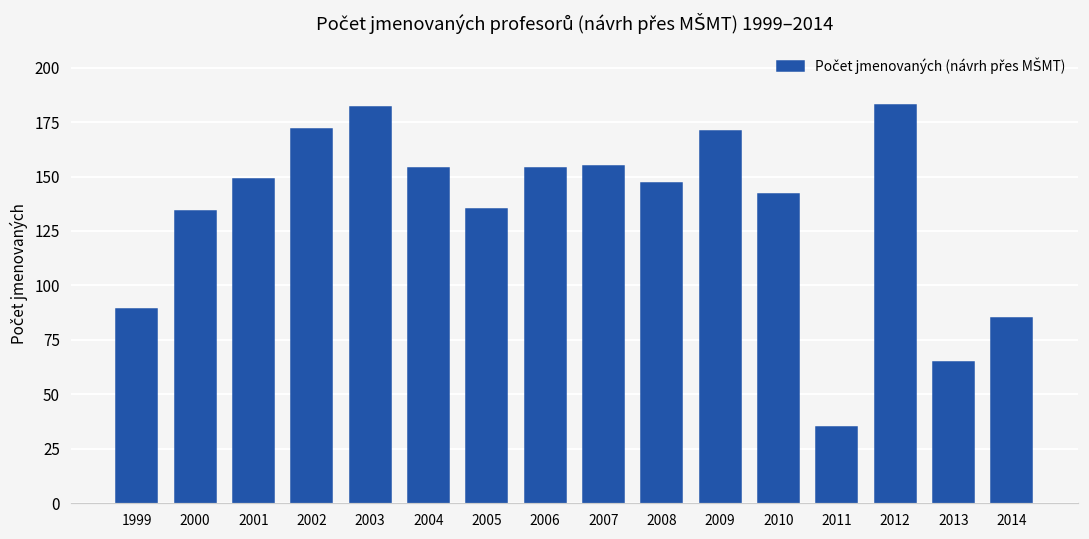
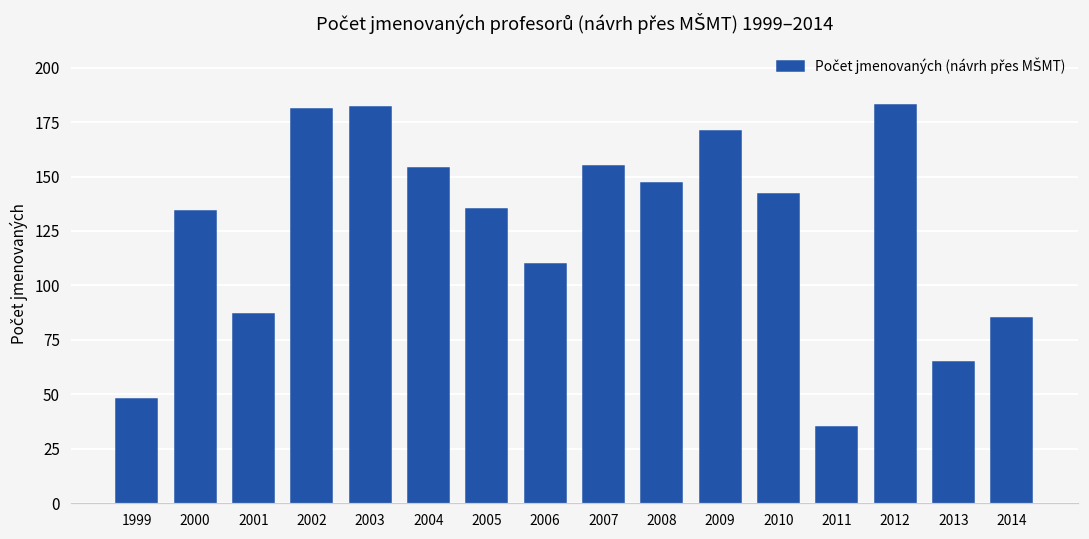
1999: 89 -> 48
2001: 149 -> 87
2002: 172 -> 181
2006: 154 -> 110
